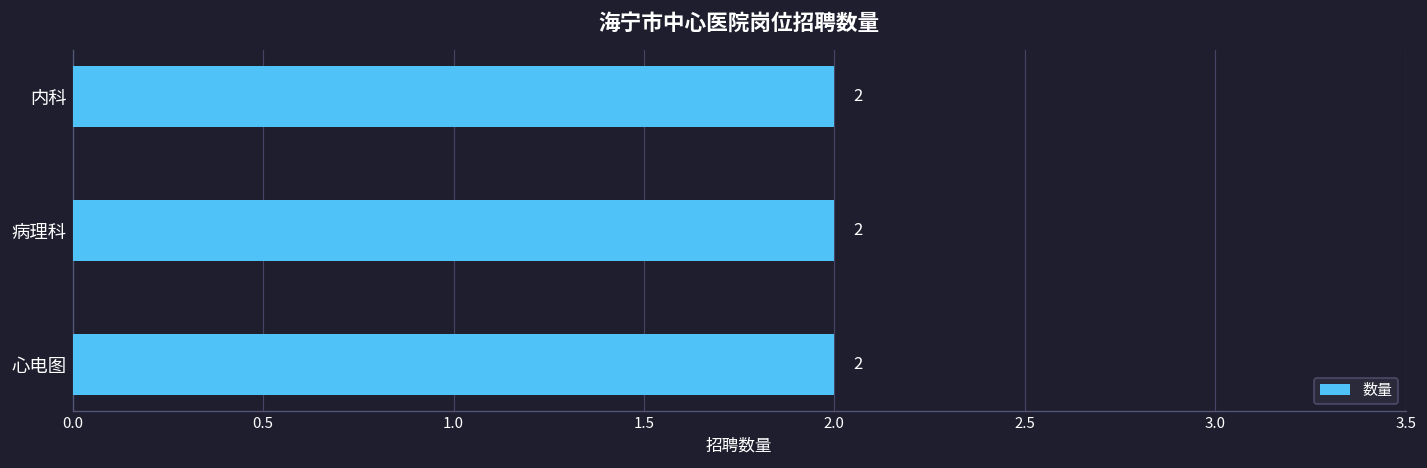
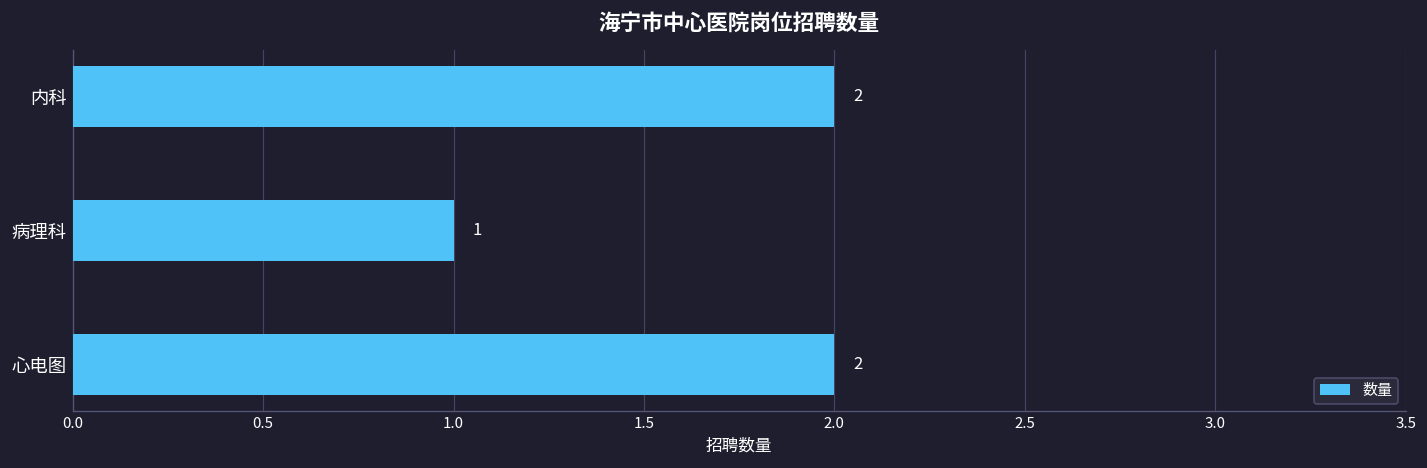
病理科: 2 -> 1
